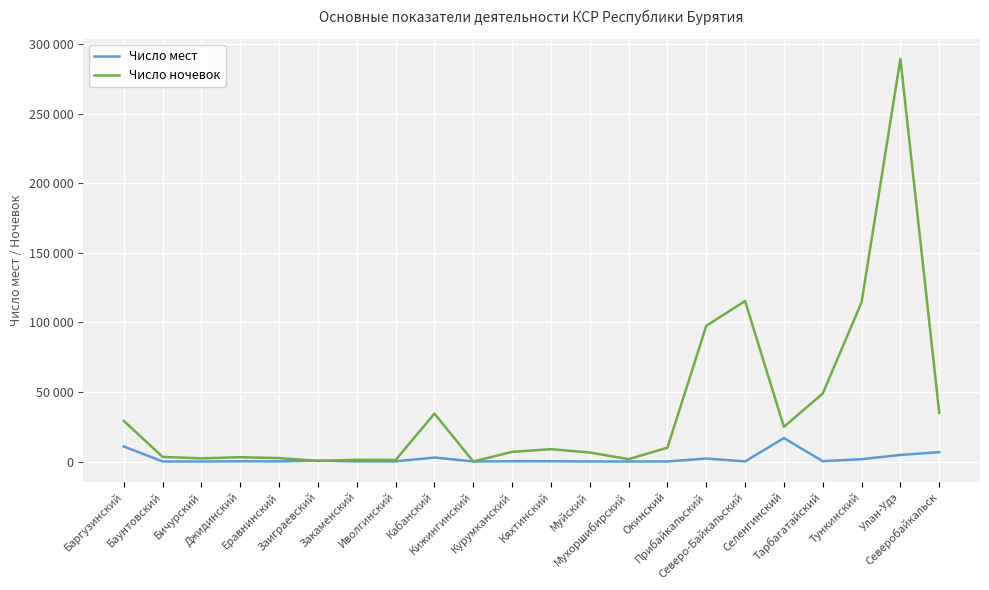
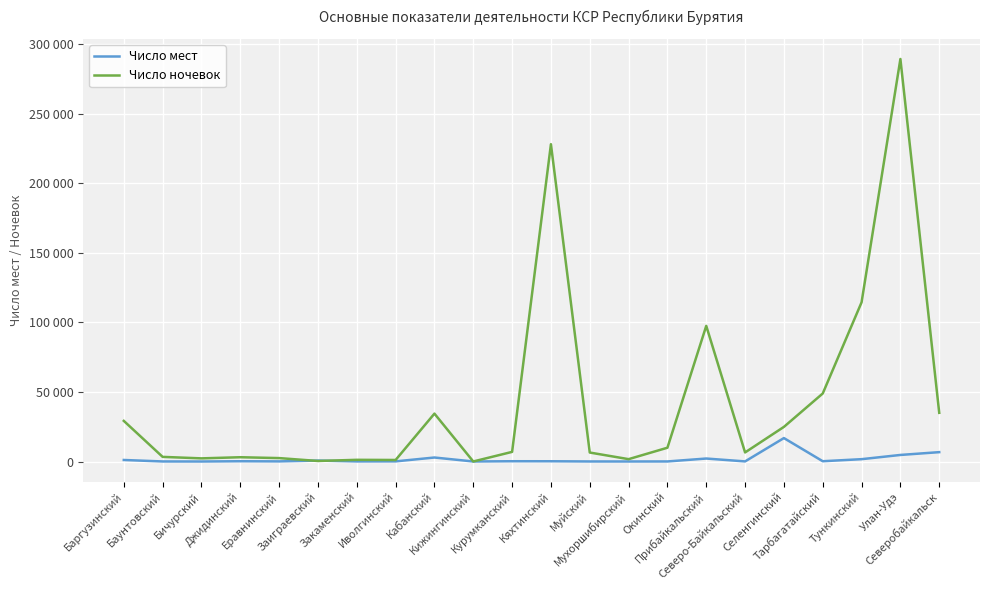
Число мест, Баргузинский: 11000 -> 1000
Число ночевок, Кяхтинский: 9000 -> 228000
Число ночевок, Северо-Байкальский: 115000 -> 7000
